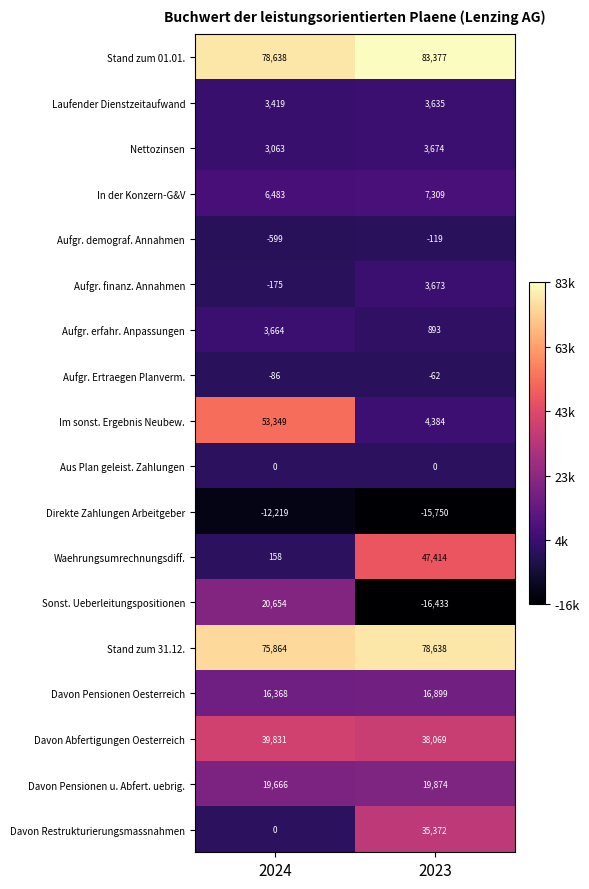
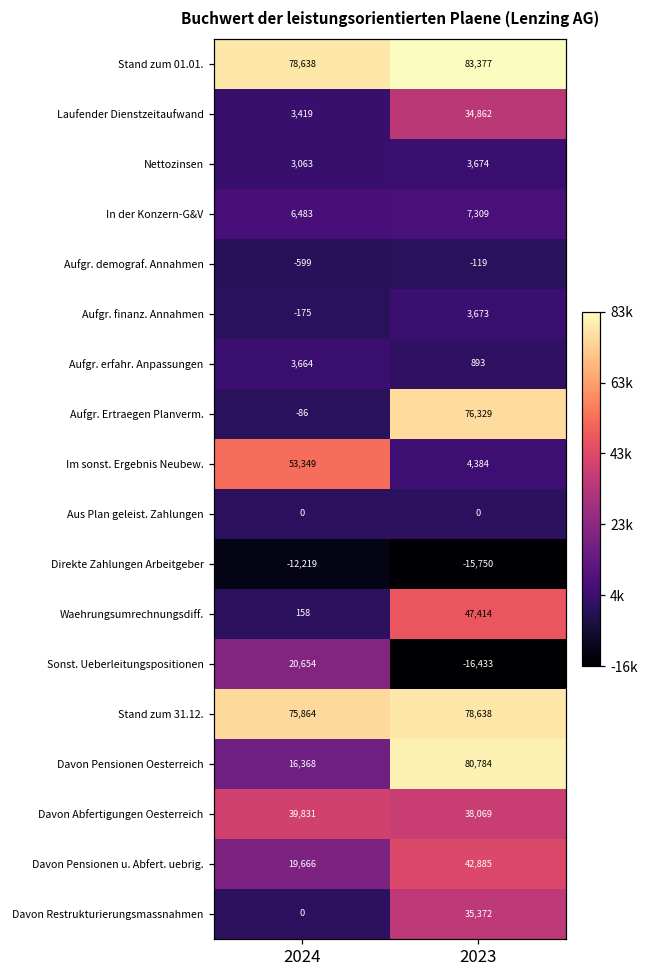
Laufender Dienstzeitaufwand, 2023: 3,635 -> 34,862
Aufgr. Ertraegen Planverm., 2023: -62 -> 76,329
Davon Pensionen Oesterreich, 2023: 16,899 -> 80,784
Davon Pensionen u. Abfert. uebrig., 2023: 19,874 -> 42,885
